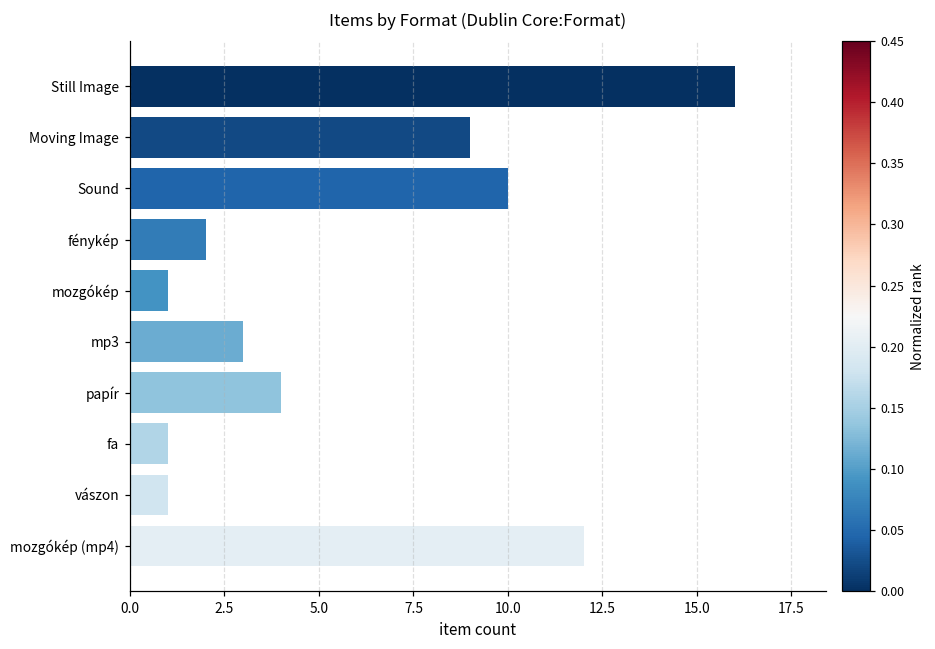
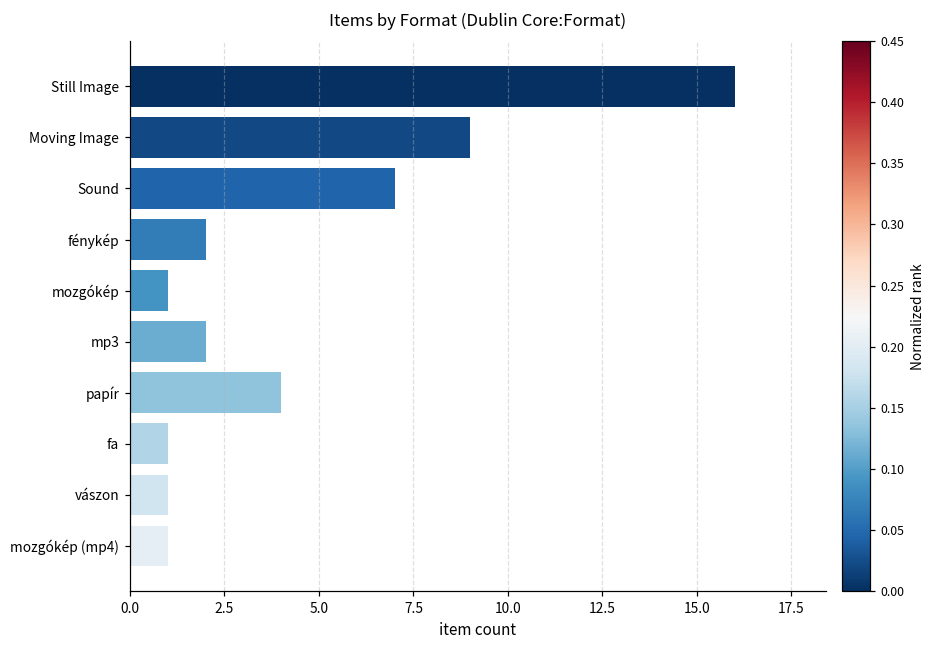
Sound: 10 -> 7
mp3: 3 -> 2
mozgókép (mp4): 12 -> 1
